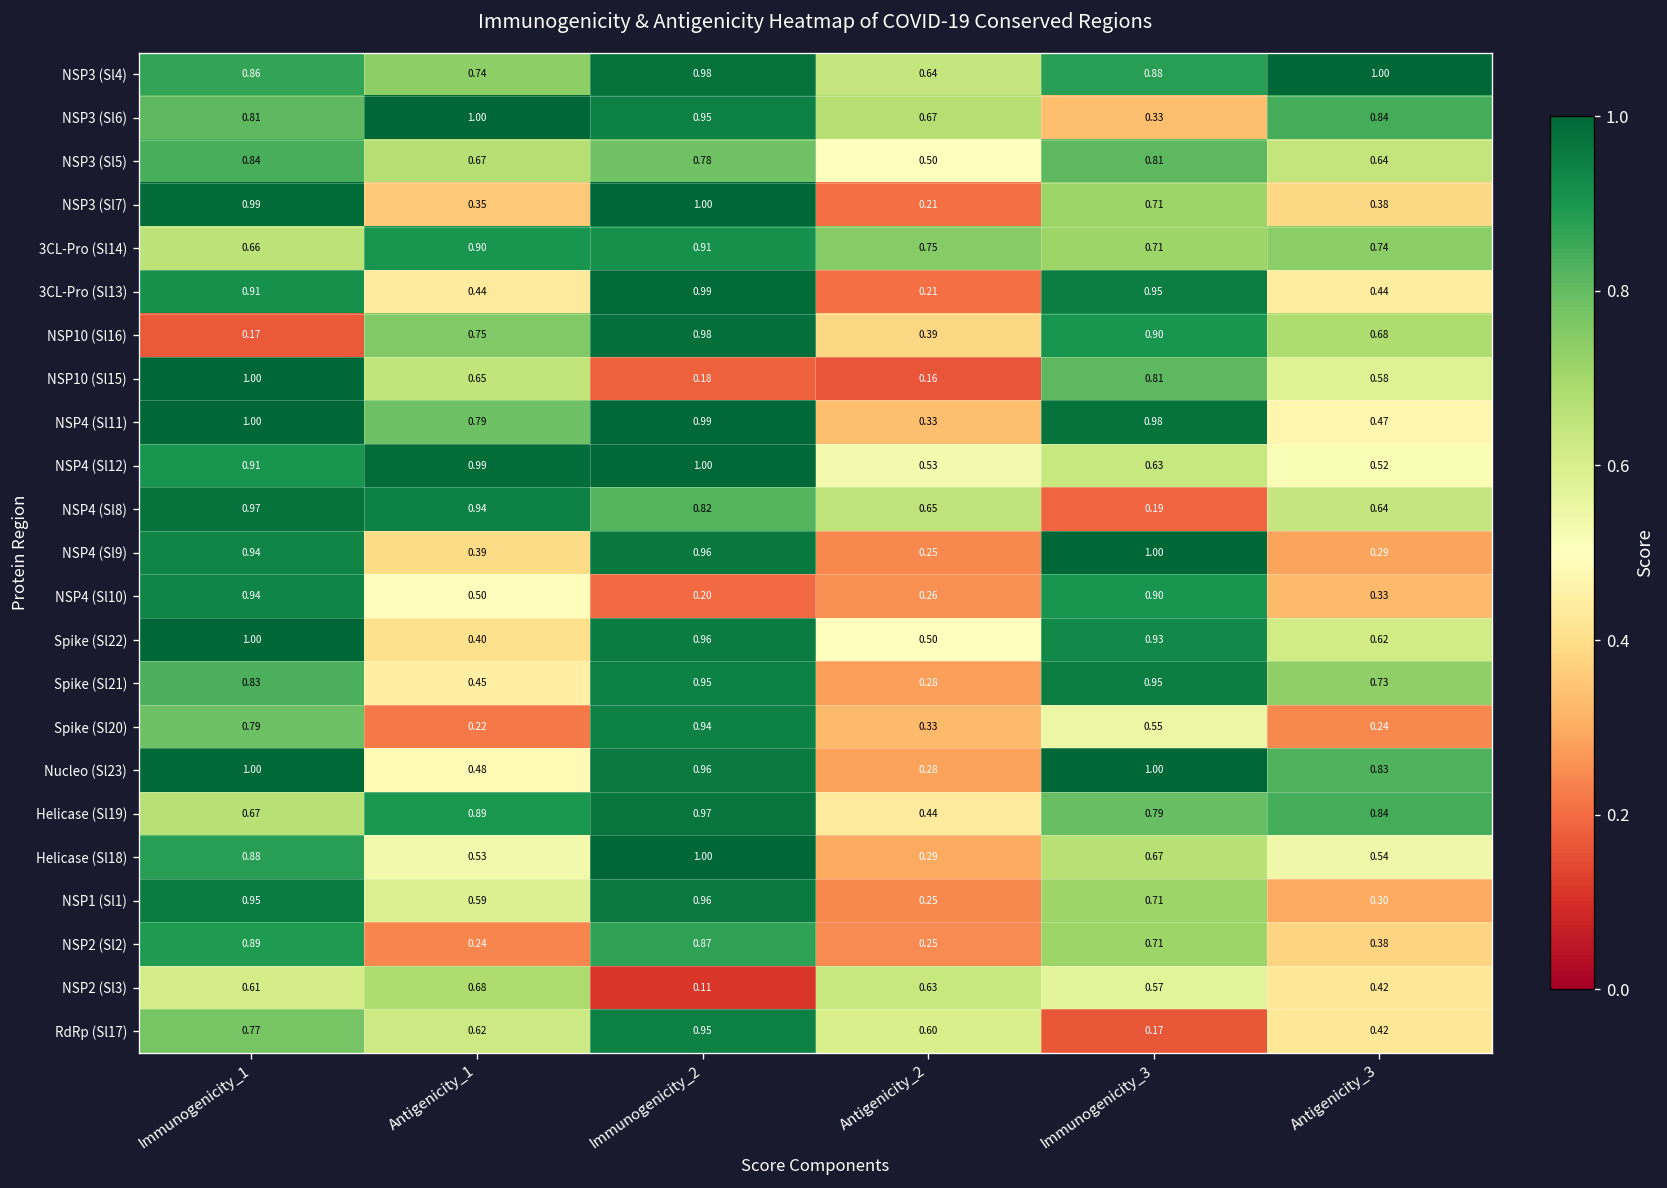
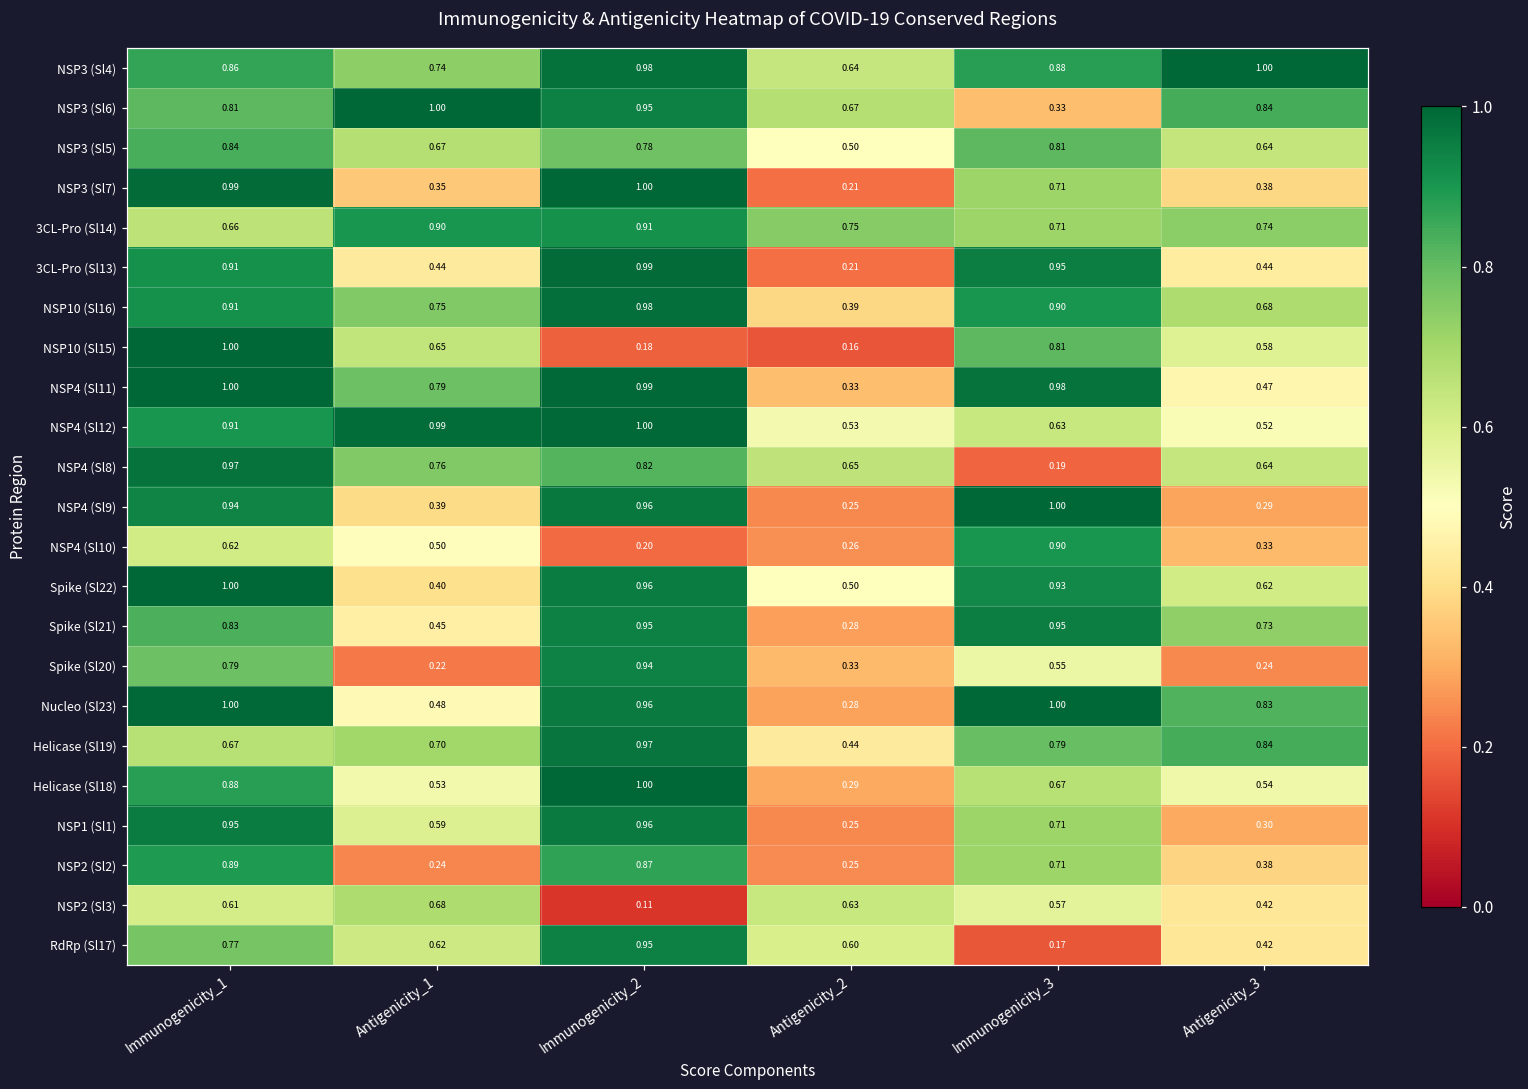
NSP10 (Sl16), Immunogenicity_1: 0.17 -> 0.91
NSP4 (Sl8), Antigenicity_1: 0.94 -> 0.76
NSP4 (Sl10), Immunogenicity_1: 0.94 -> 0.62
Helicase (Sl19), Antigenicity_1: 0.89 -> 0.70
